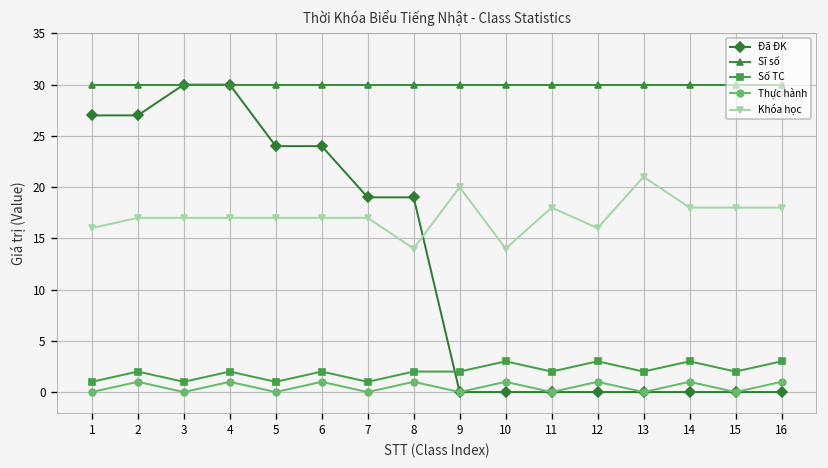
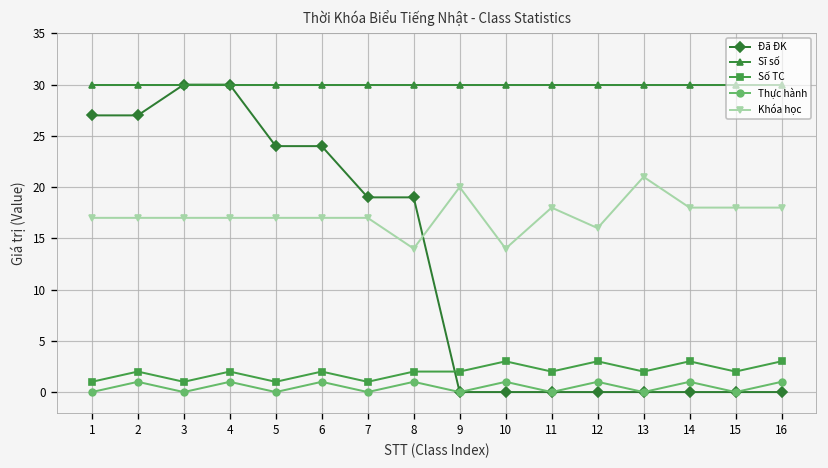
Khóa học, 1: 16 -> 17
